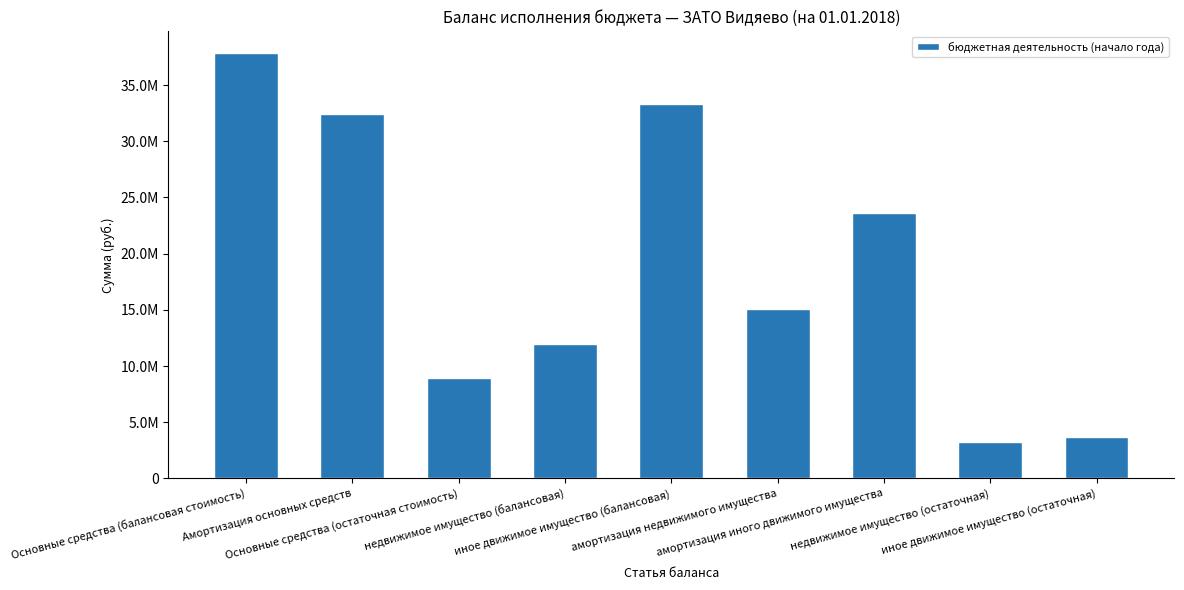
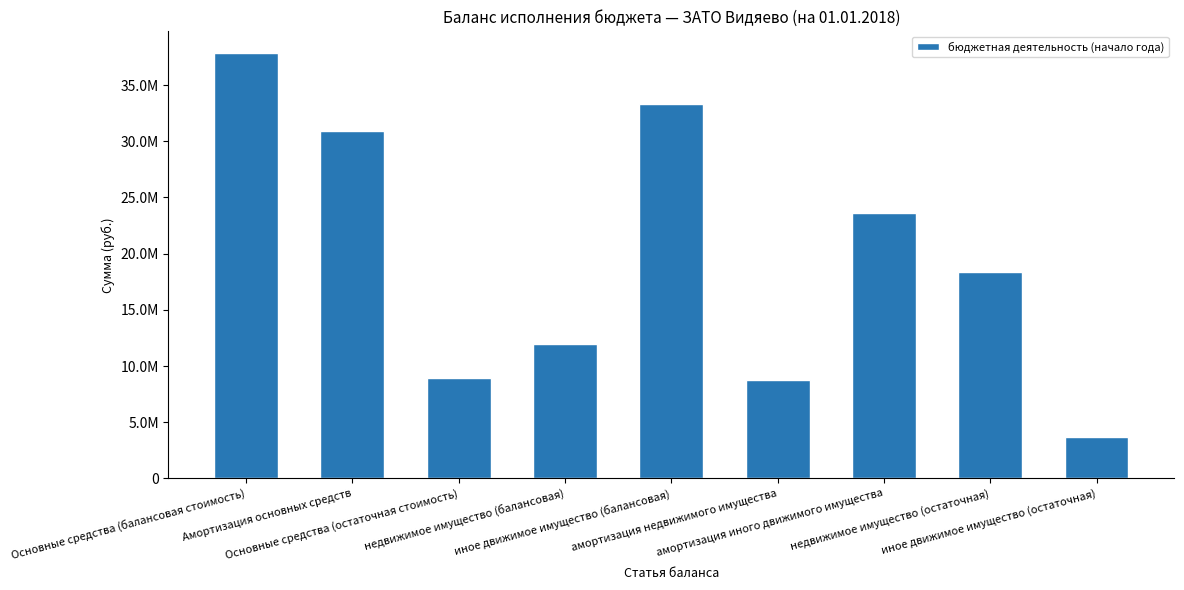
Амортизация основных средств: 32400000 -> 30900000
амортизация недвижимого имущества: 15100000 -> 8700000
недвижимое имущество (остаточная): 3300000 -> 18400000
